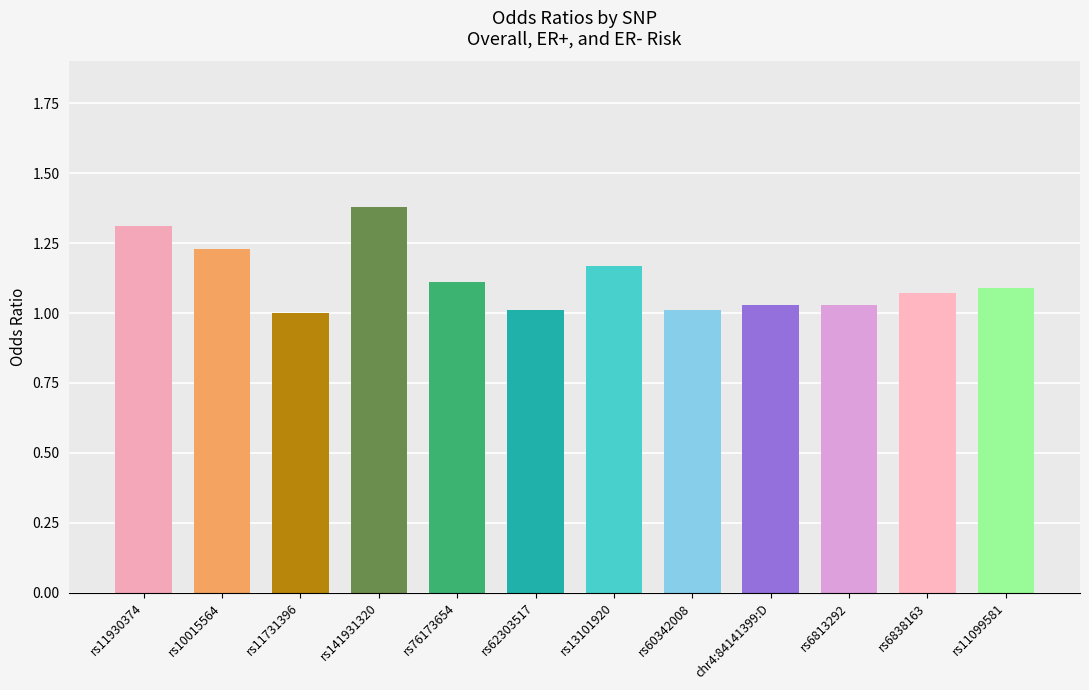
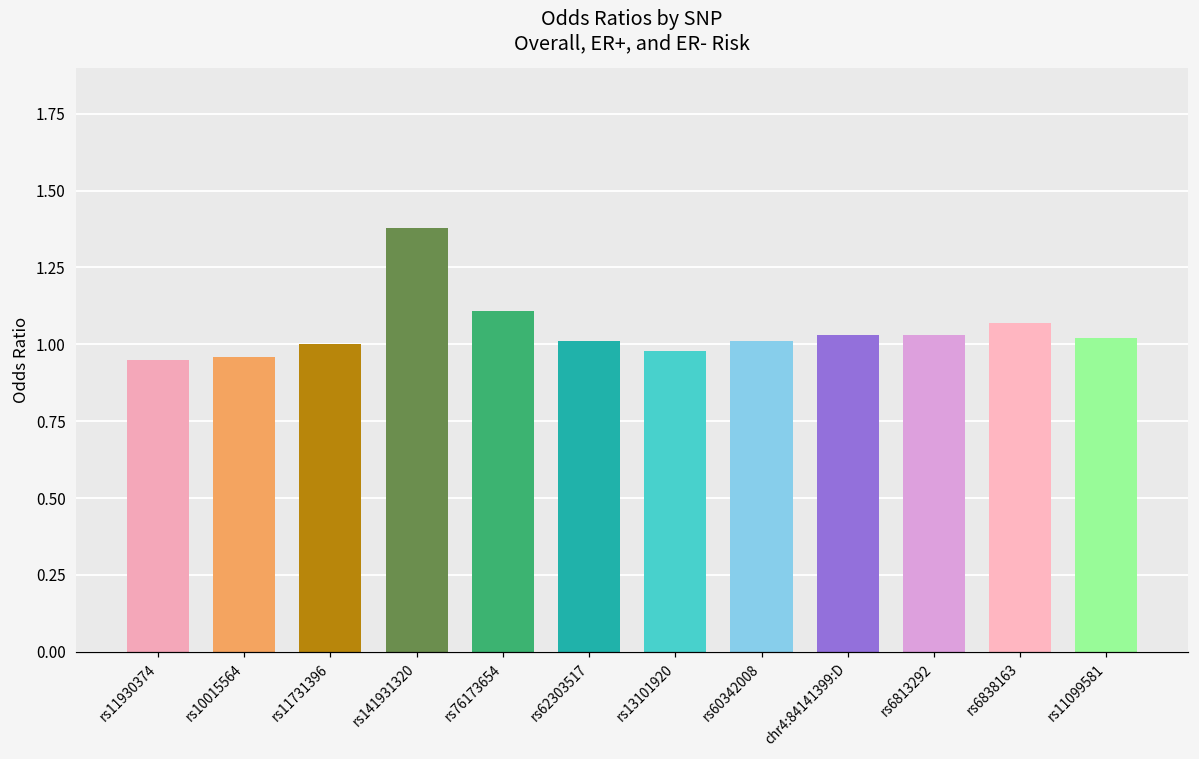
rs11930374: 1.31 -> 0.95
rs10015564: 1.23 -> 0.96
rs13101920: 1.17 -> 0.98
rs11099581: 1.09 -> 1.02
